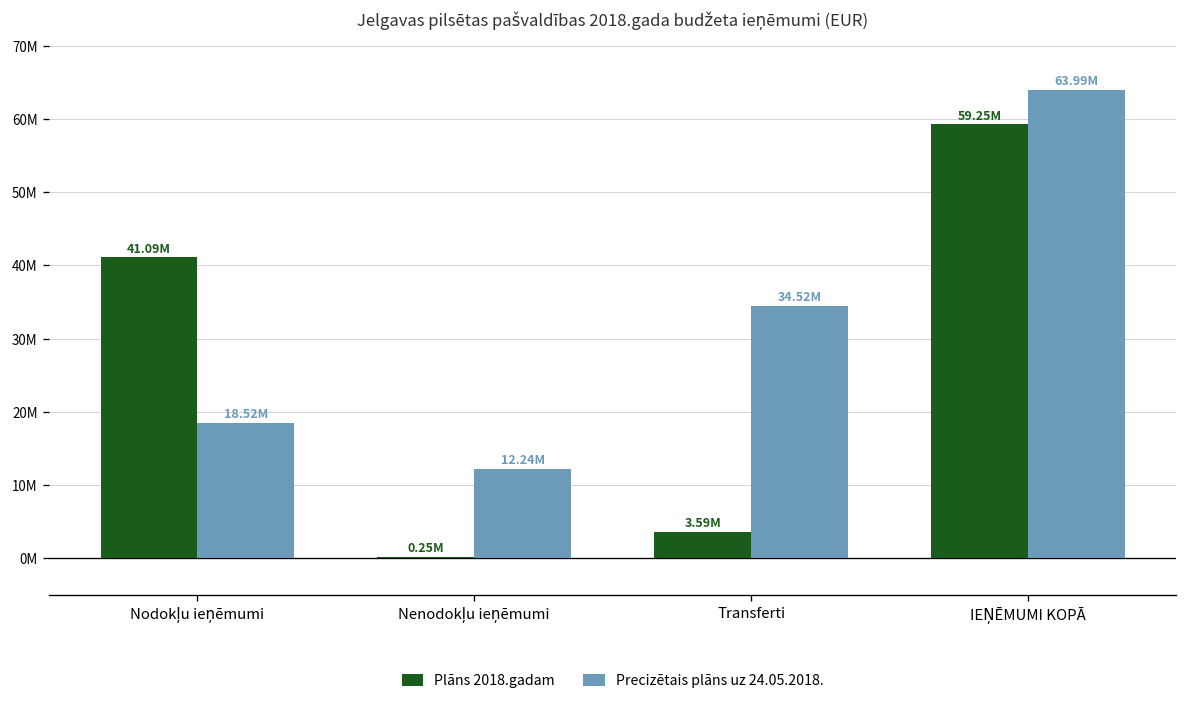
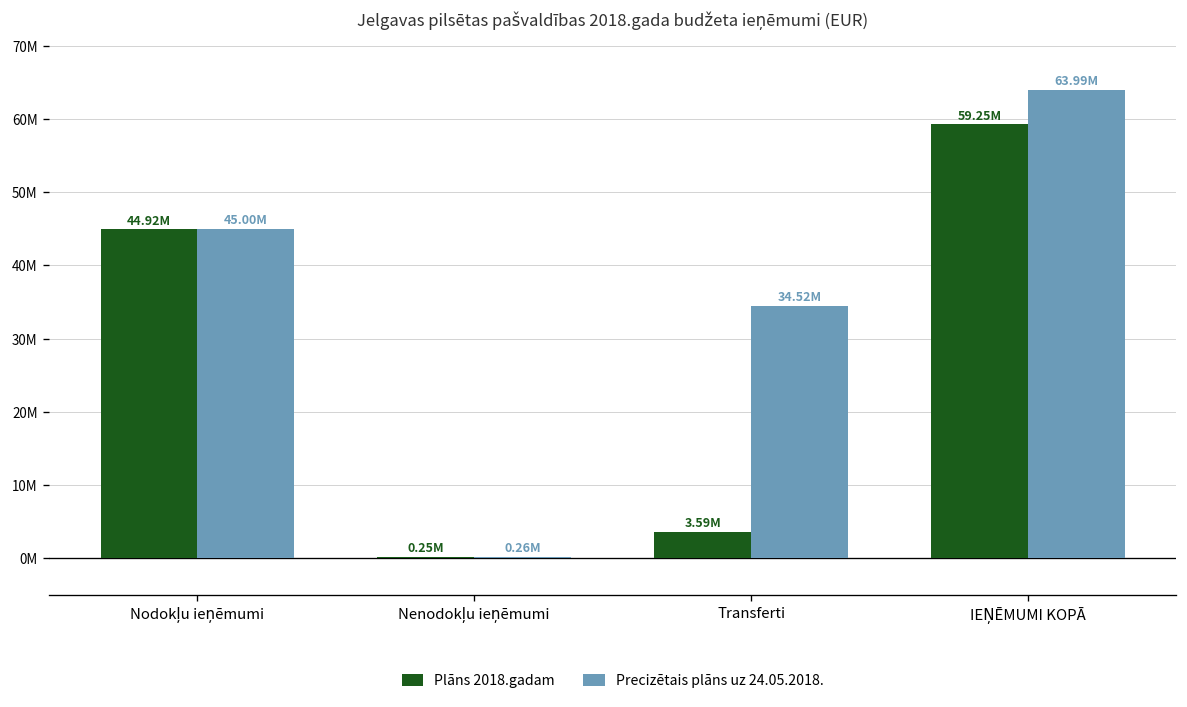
Plāns 2018.gadam, Nodokļu ieņēmumi: 41.09M -> 44.92M
Precizētais plāns uz 24.05.2018., Nodokļu ieņēmumi: 18.52M -> 45.00M
Precizētais plāns uz 24.05.2018., Nenodokļu ieņēmumi: 12.24M -> 0.26M
